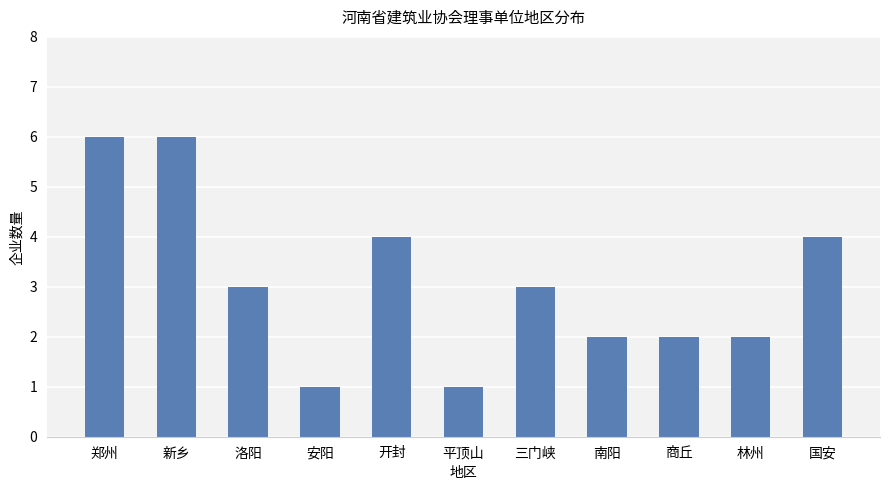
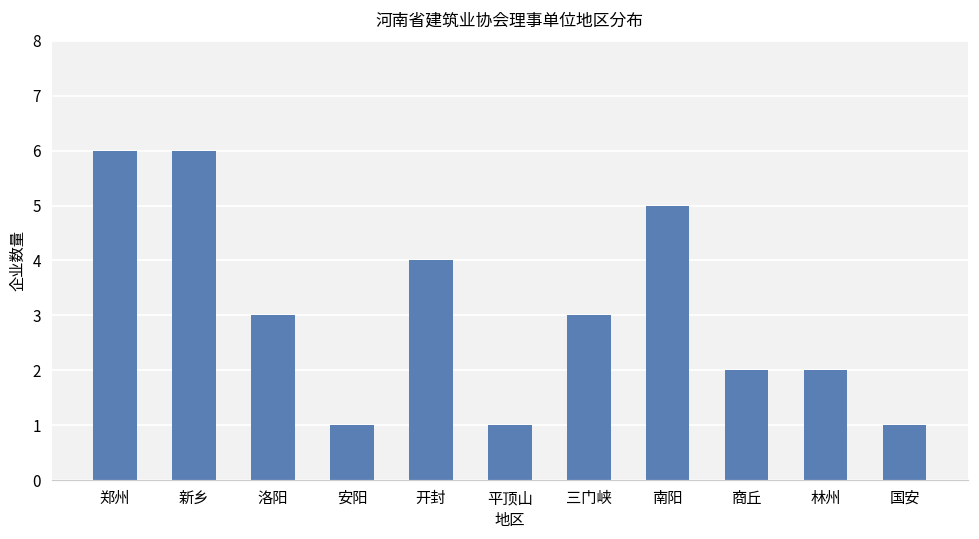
南阳: 2 -> 5
国安: 4 -> 1
